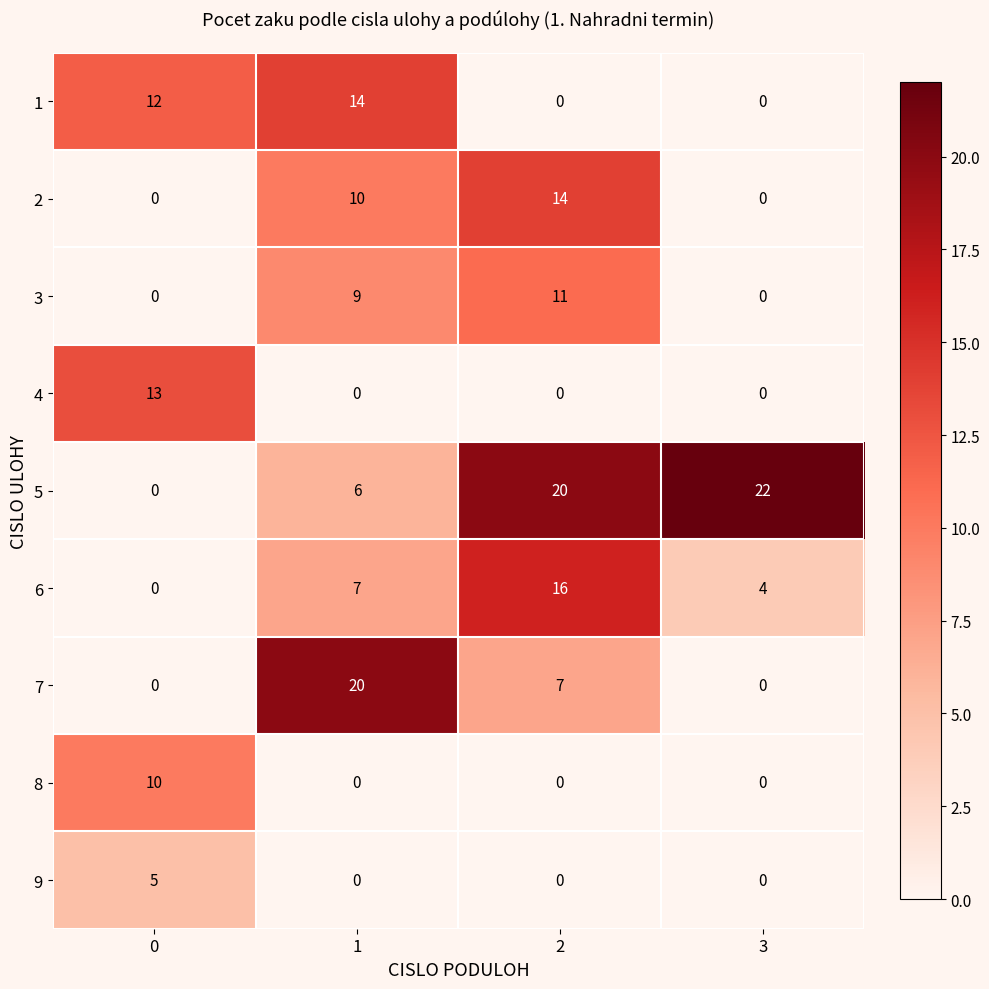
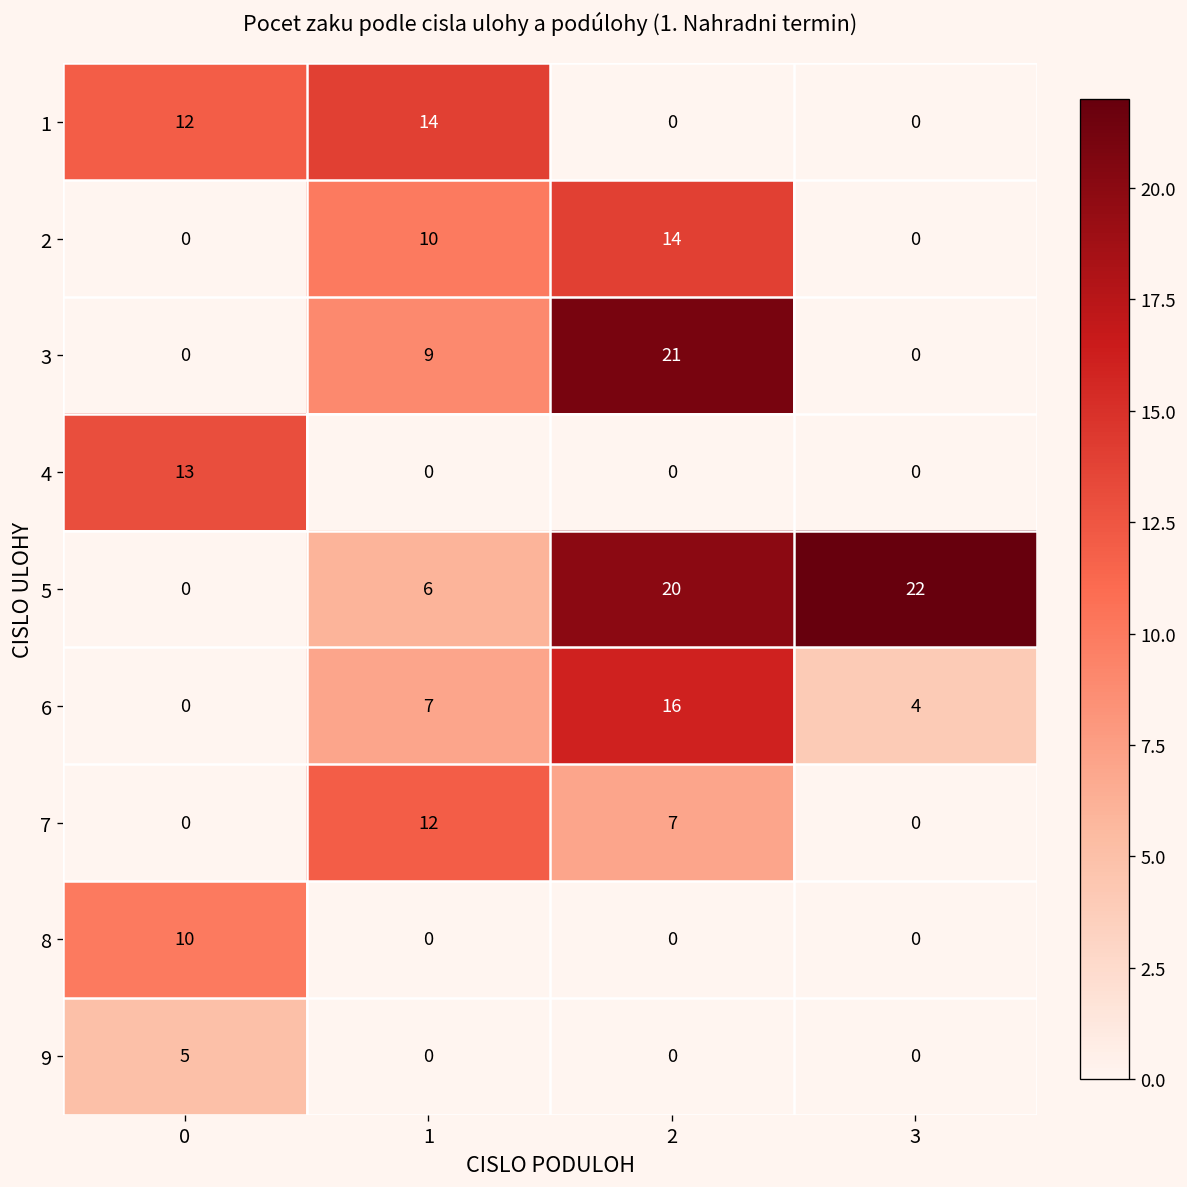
3, 2: 11 -> 21
7, 1: 20 -> 12
